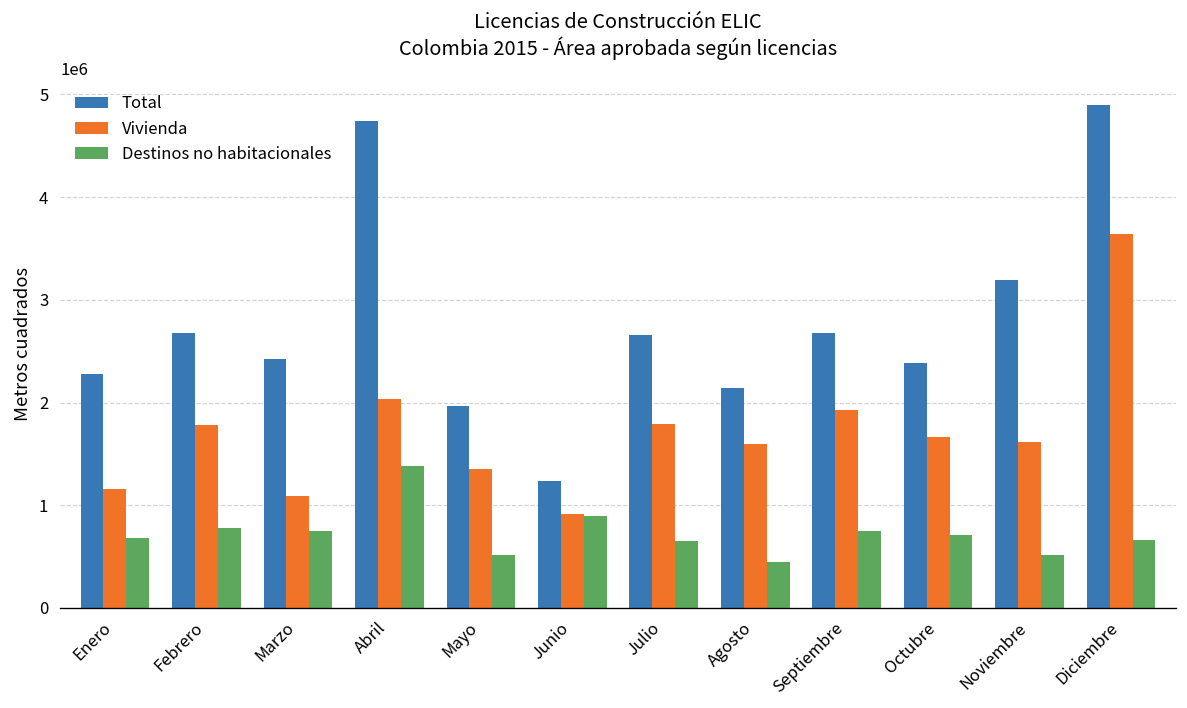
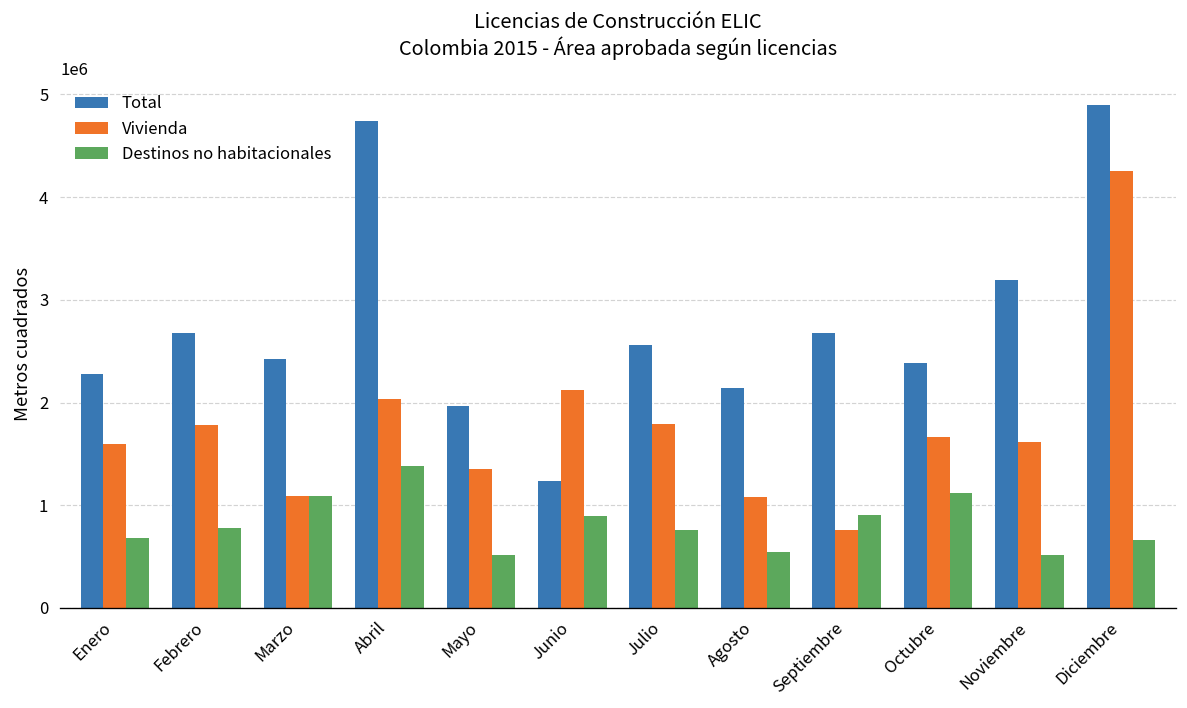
Vivienda, Enero: 1200000 -> 1600000
Destinos no habitacionales, Marzo: 700000 -> 1100000
Vivienda, Junio: 900000 -> 2100000
Total, Julio: 2700000 -> 2600000
Destinos no habitacionales, Julio: 600000 -> 800000
Vivienda, Agosto: 1600000 -> 1100000
Destinos no habitacionales, Agosto: 400000 -> 500000
Vivienda, Septiembre: 1900000 -> 800000
Destinos no habitacionales, Septiembre: 800000 -> 900000
Destinos no habitacionales, Octubre: 700000 -> 1100000
Vivienda, Diciembre: 3600000 -> 4300000
